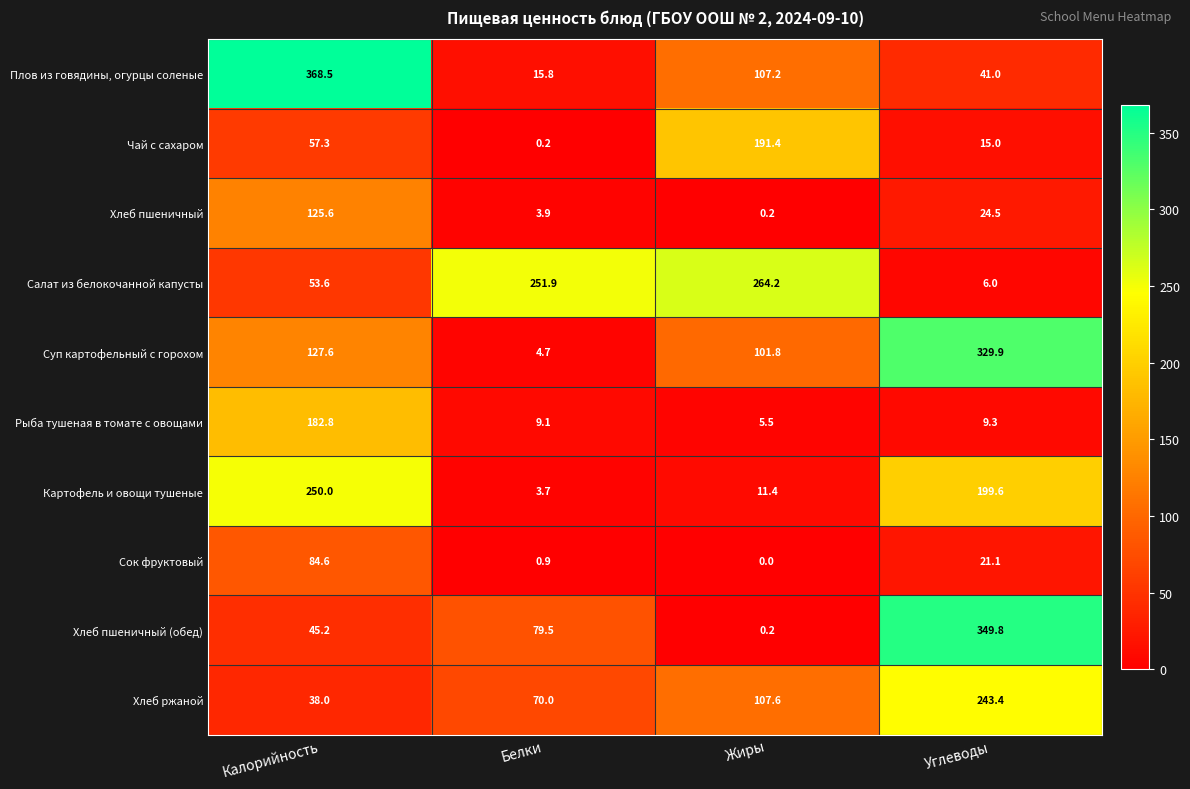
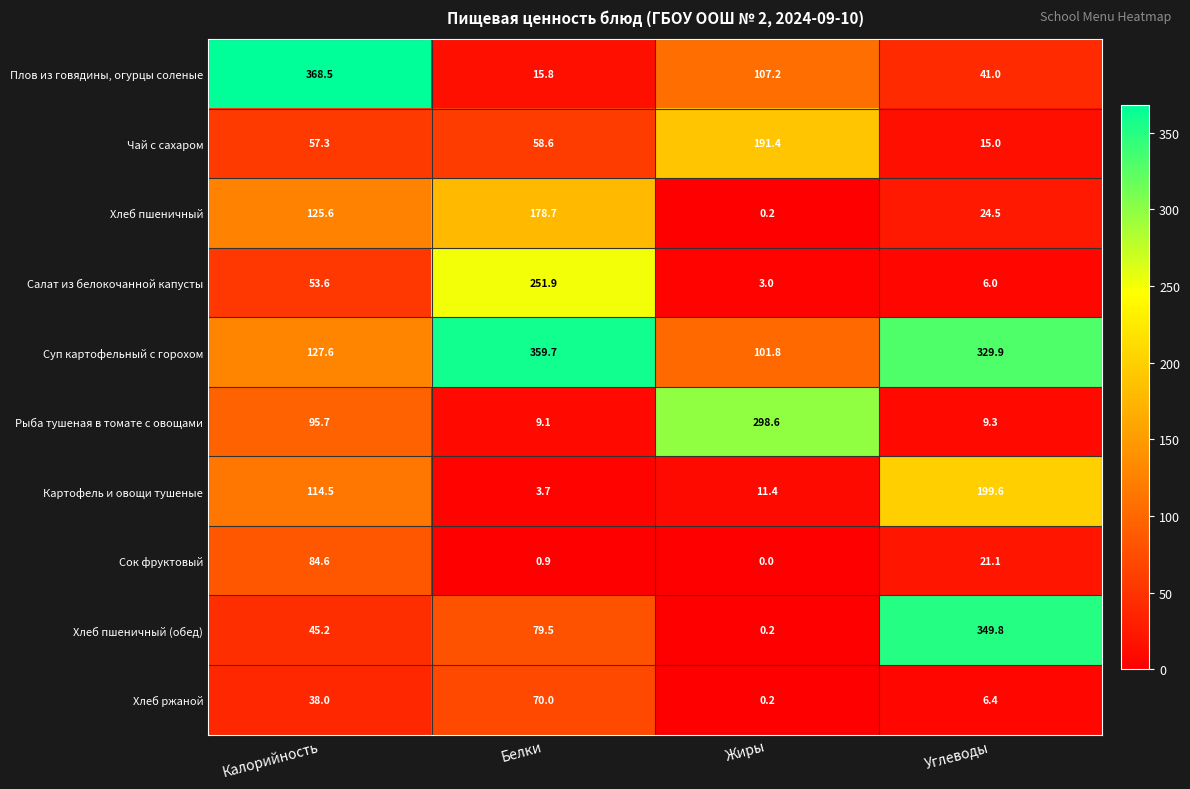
Чай с сахаром, Белки: 0.2 -> 58.6
Хлеб пшеничный, Белки: 3.9 -> 178.7
Салат из белокочанной капусты, Жиры: 264.2 -> 3.0
Суп картофельный с горохом, Белки: 4.7 -> 359.7
Рыба тушеная в томате с овощами, Калорийность: 182.8 -> 95.7
Рыба тушеная в томате с овощами, Жиры: 5.5 -> 298.6
Картофель и овощи тушеные, Калорийность: 250.0 -> 114.5
Хлеб ржаной, Жиры: 107.6 -> 0.2
Хлеб ржаной, Углеводы: 243.4 -> 6.4
